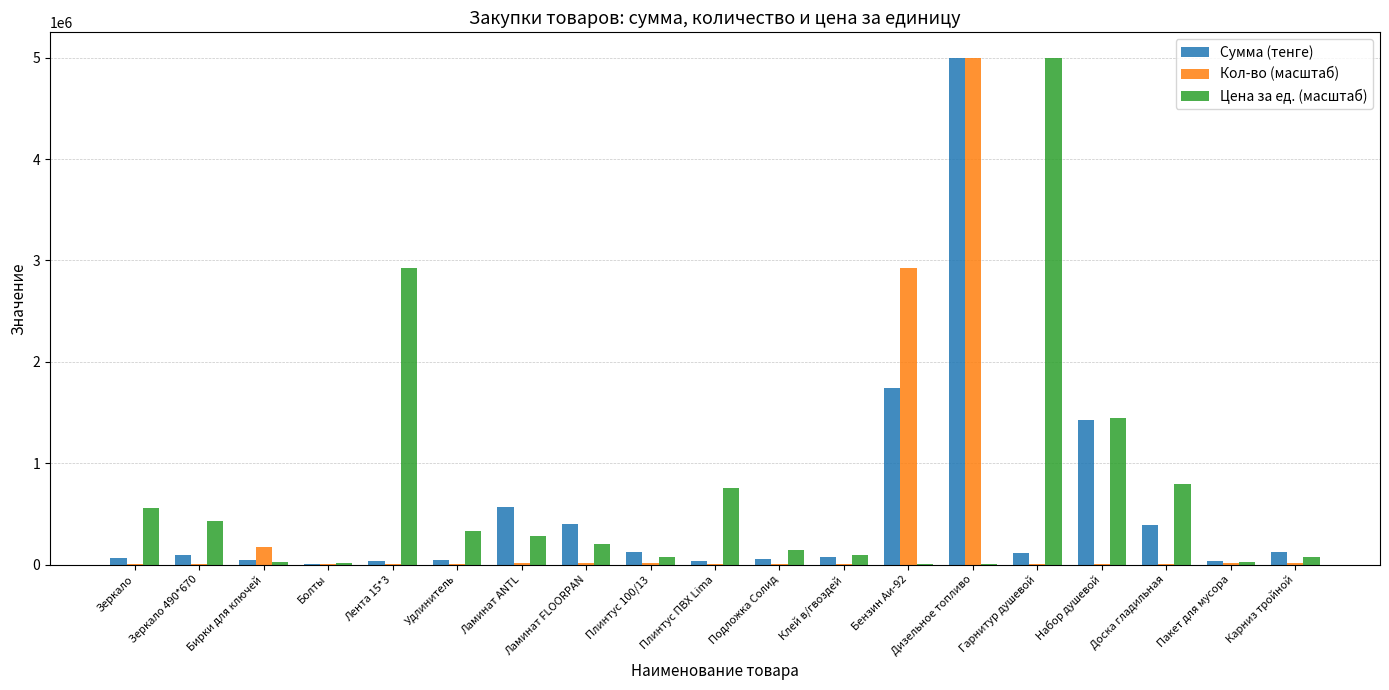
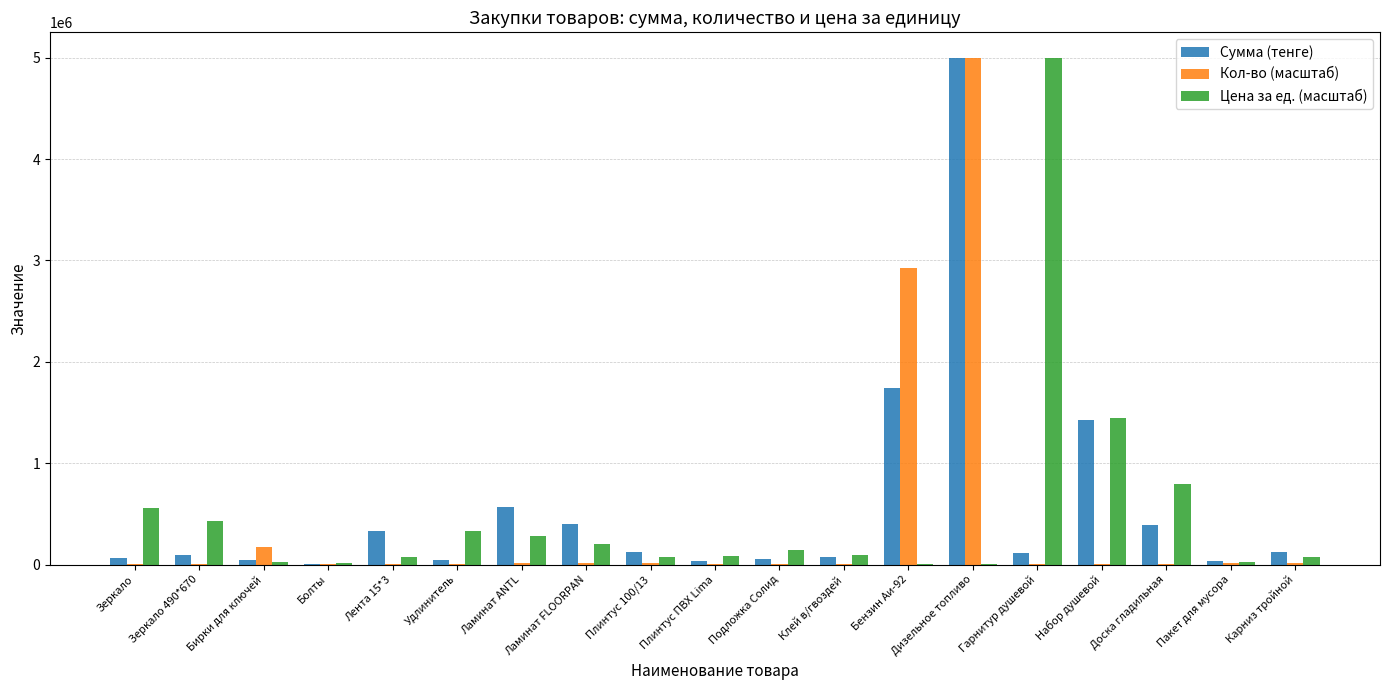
Сумма (тенге), Лента 15*3: 40000 -> 330000
Цена за ед. (масштаб), Лента 15*3: 2920000 -> 70000
Цена за ед. (масштаб), Плинтус ПВХ Lima: 750000 -> 90000
